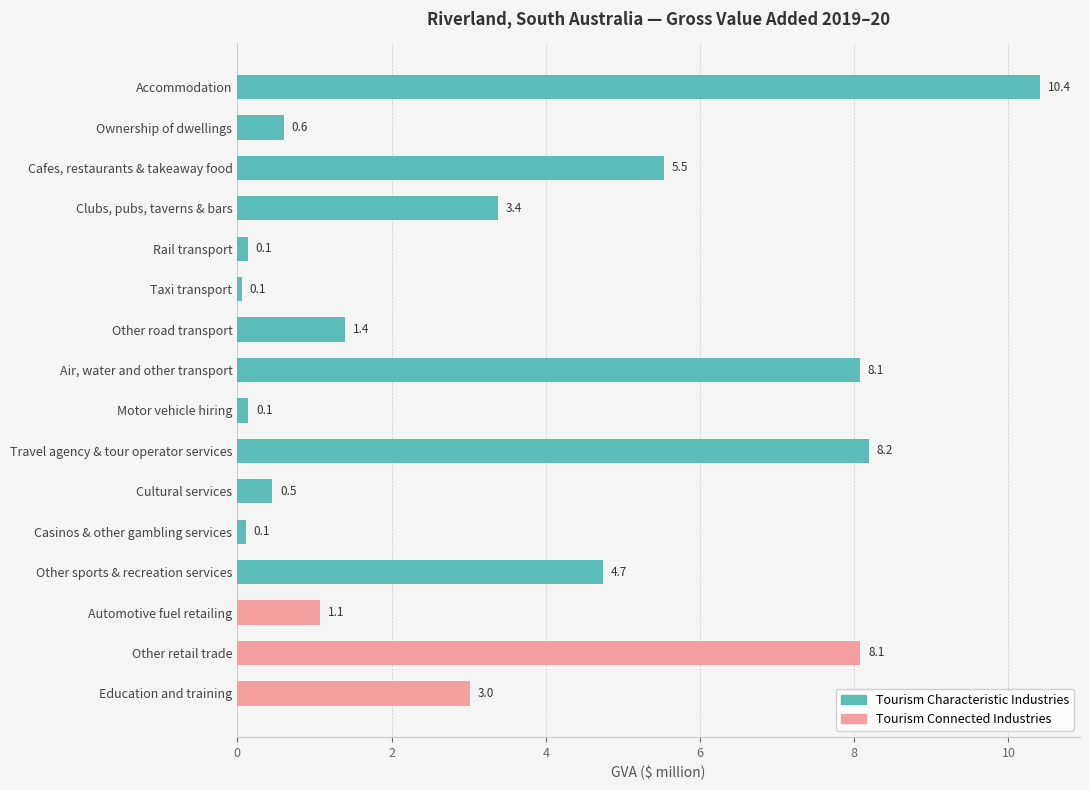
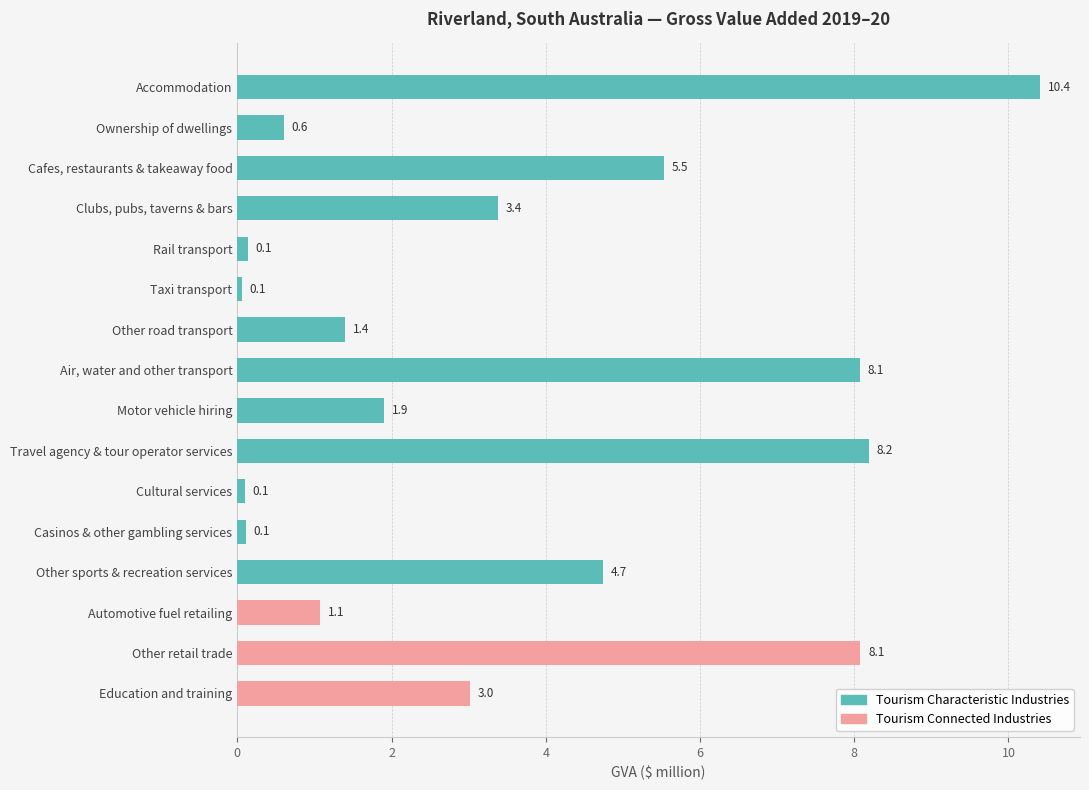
Tourism Characteristic Industries, Motor vehicle hiring: 0.1 -> 1.9
Tourism Characteristic Industries, Cultural services: 0.5 -> 0.1
